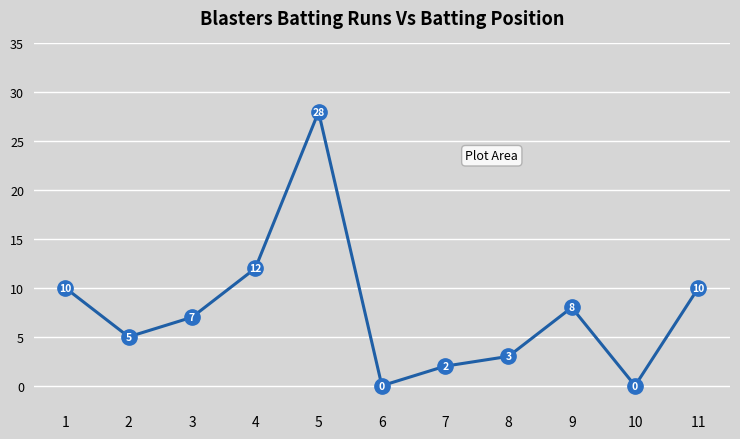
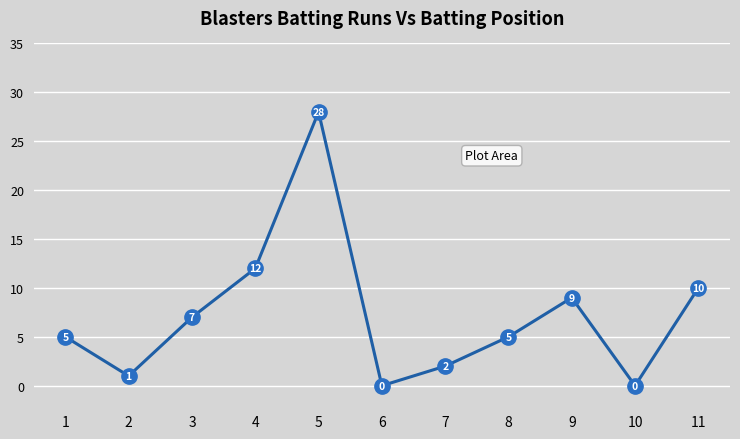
1: 10 -> 5
2: 5 -> 1
8: 3 -> 5
9: 8 -> 9
